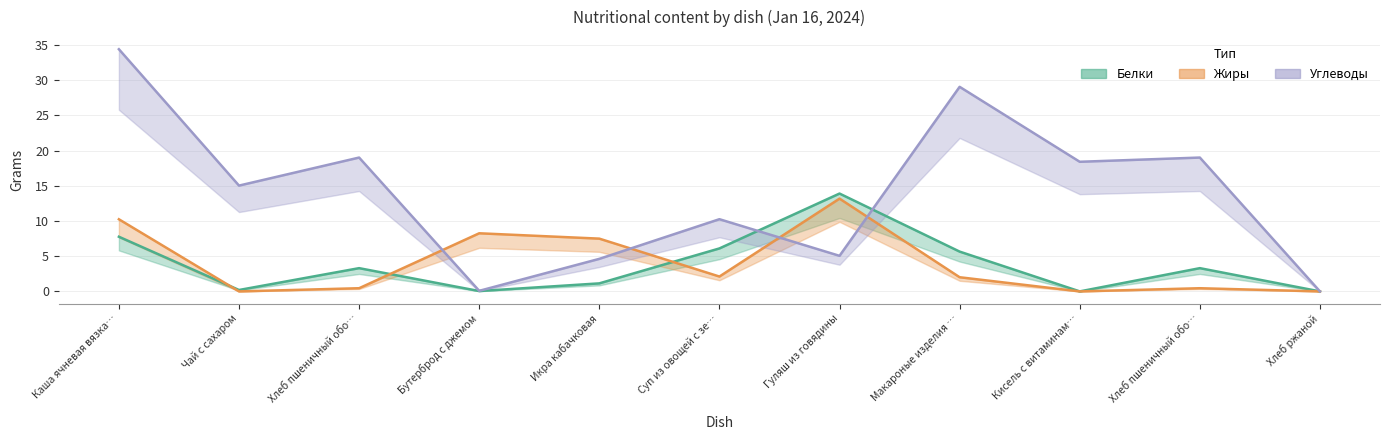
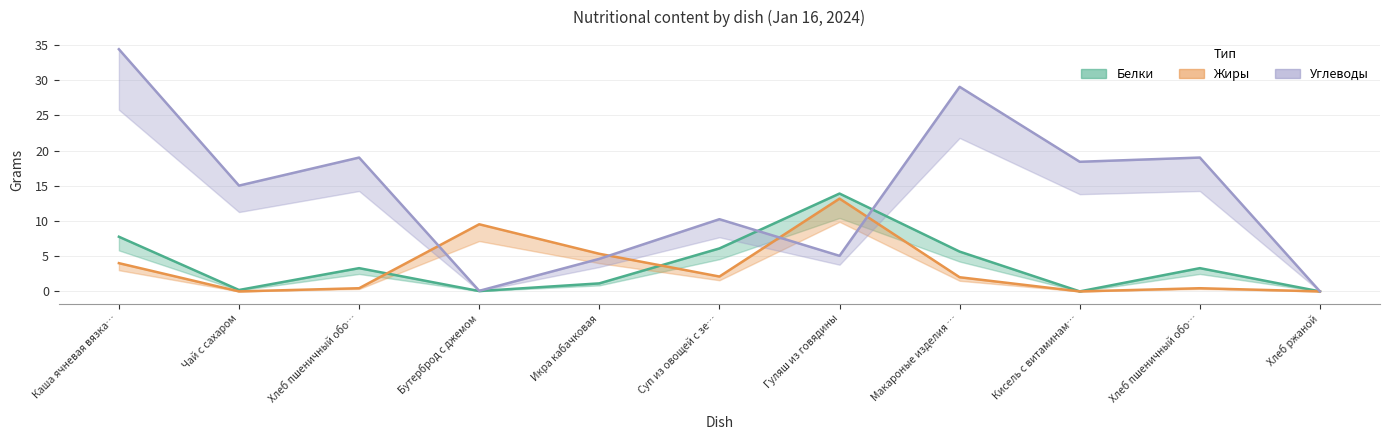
Жиры, Каша ячневая вязка…: 10 -> 4
Жиры, Бутерброд с джемом: 8 -> 10
Жиры, Икра кабачковая: 7 -> 5
